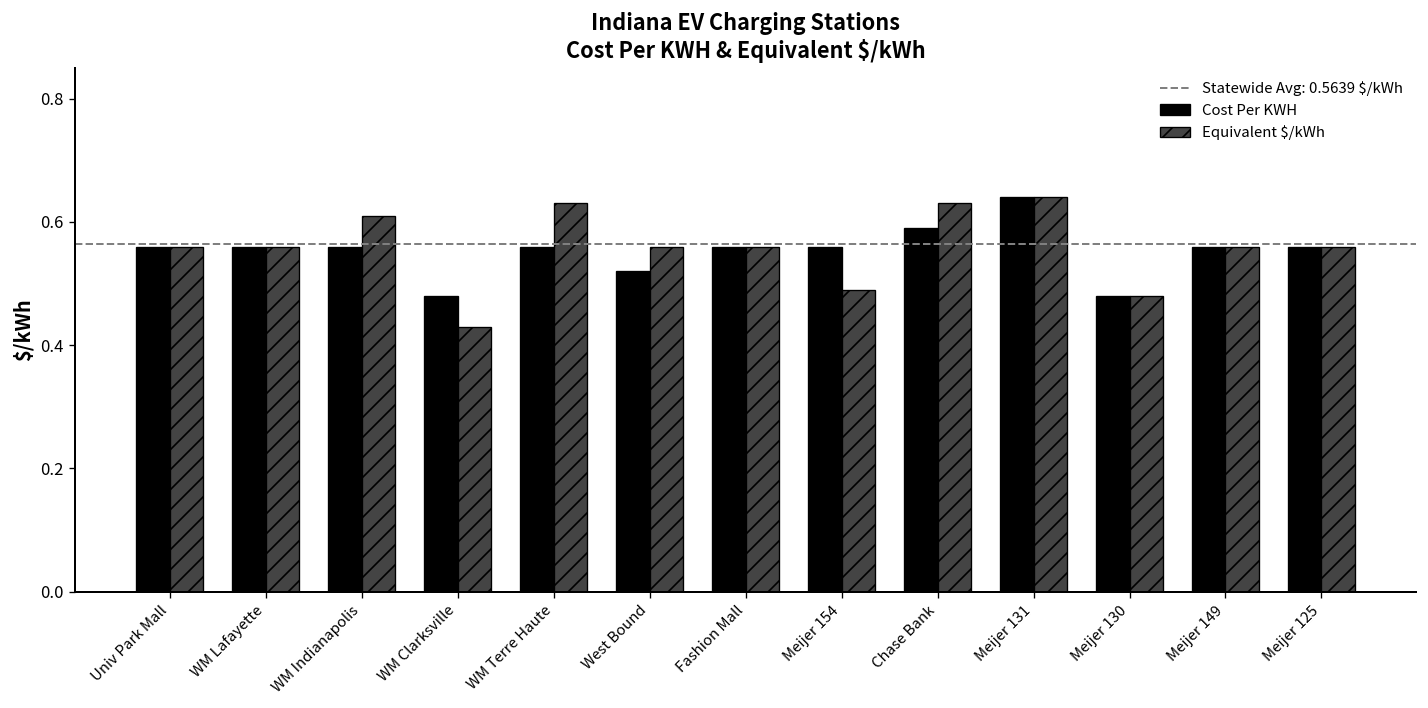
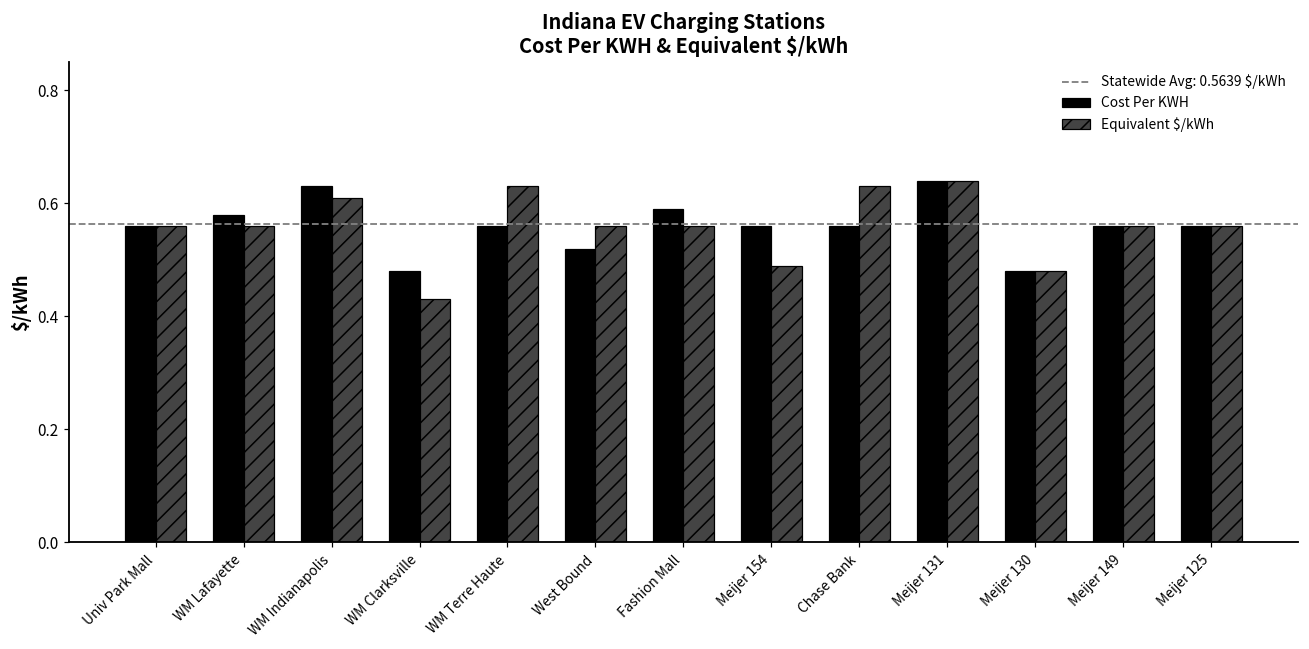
Cost Per KWH, WM Lafayette: 0.56 -> 0.58
Cost Per KWH, WM Indianapolis: 0.56 -> 0.63
Cost Per KWH, Fashion Mall: 0.56 -> 0.59
Cost Per KWH, Chase Bank: 0.59 -> 0.56
